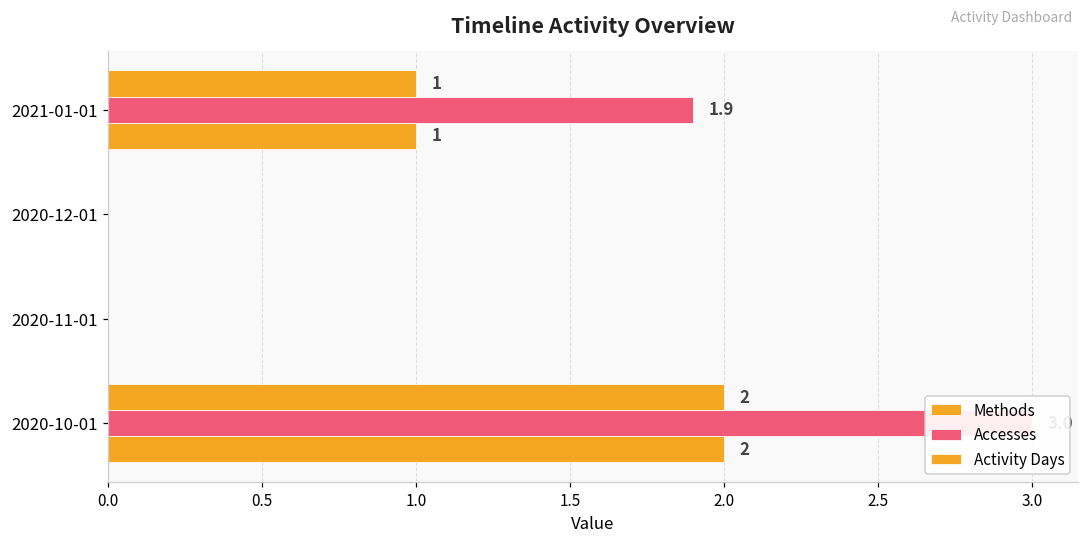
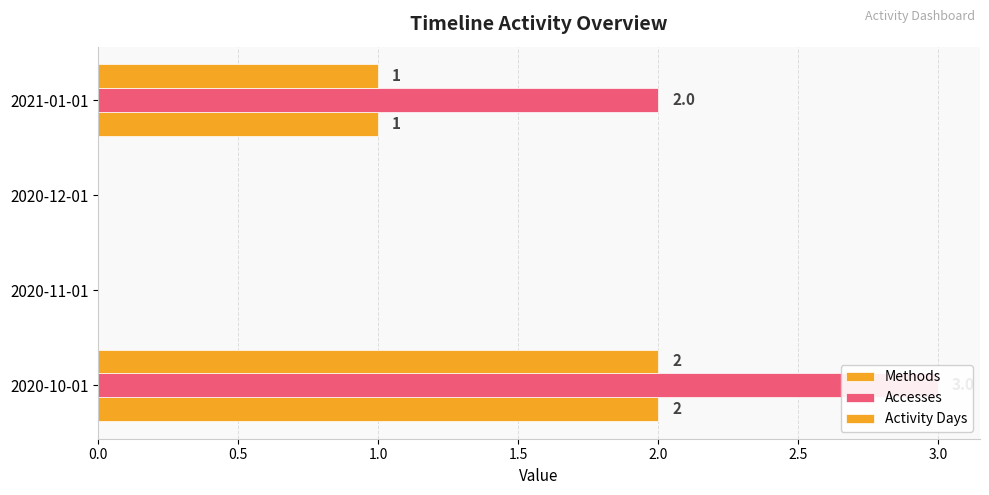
Accesses, 2021-01-01: 1.9 -> 2.0
